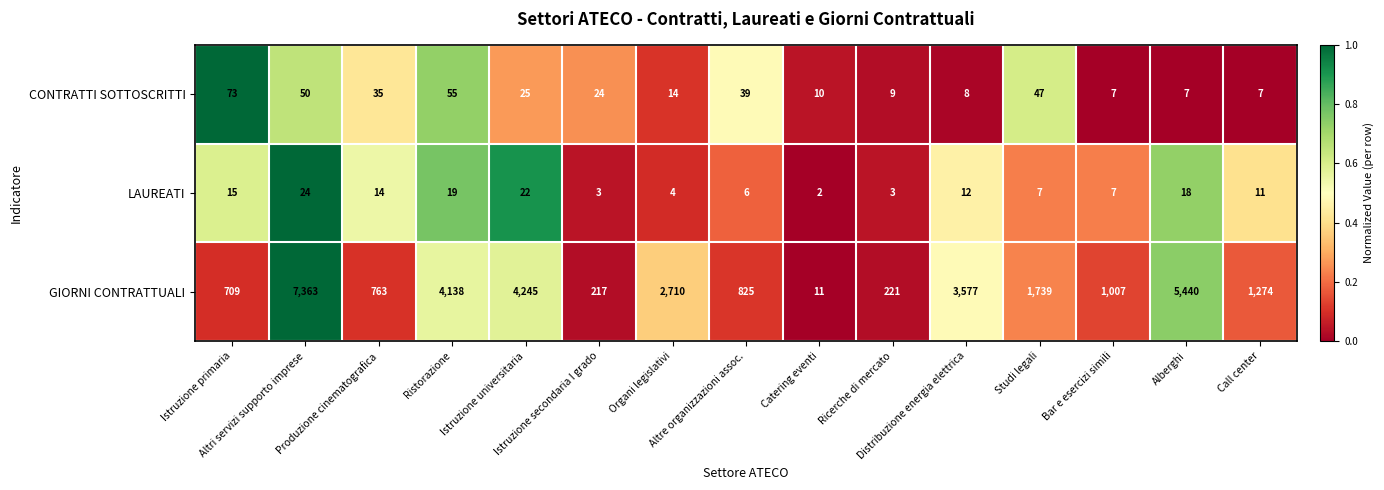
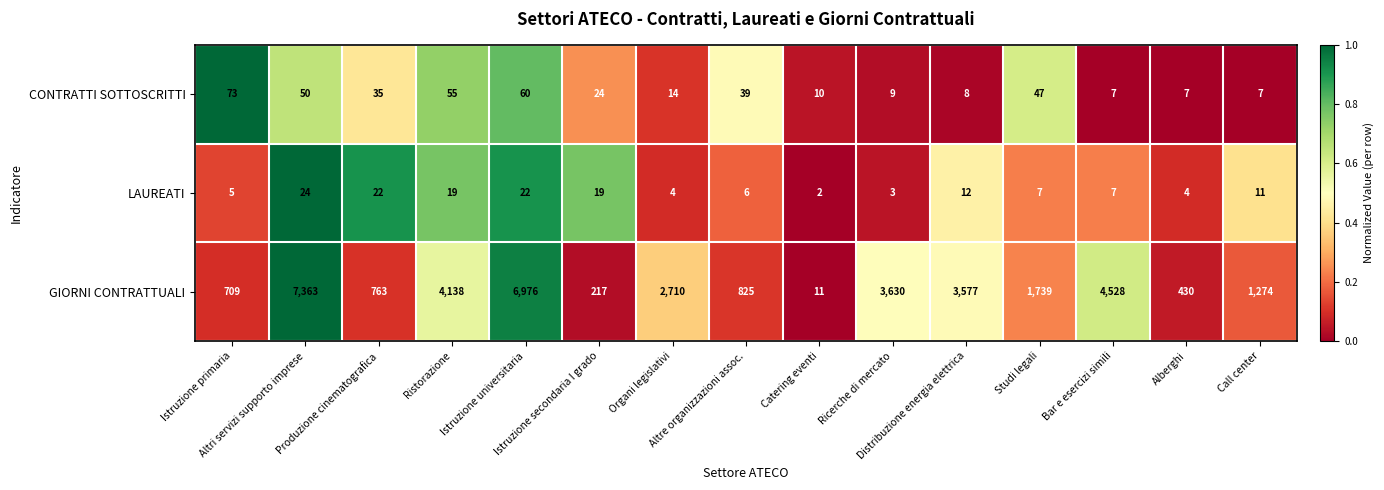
CONTRATTI SOTTOSCRITTI, Istruzione universitaria: 25 -> 60
LAUREATI, Istruzione primaria: 15 -> 5
LAUREATI, Produzione cinematografica: 14 -> 22
LAUREATI, Istruzione secondaria I grado: 3 -> 19
LAUREATI, Alberghi: 18 -> 4
GIORNI CONTRATTUALI, Istruzione universitaria: 4,245 -> 6,976
GIORNI CONTRATTUALI, Ricerche di mercato: 221 -> 3,630
GIORNI CONTRATTUALI, Bar e esercizi simili: 1,007 -> 4,528
GIORNI CONTRATTUALI, Alberghi: 5,440 -> 430
